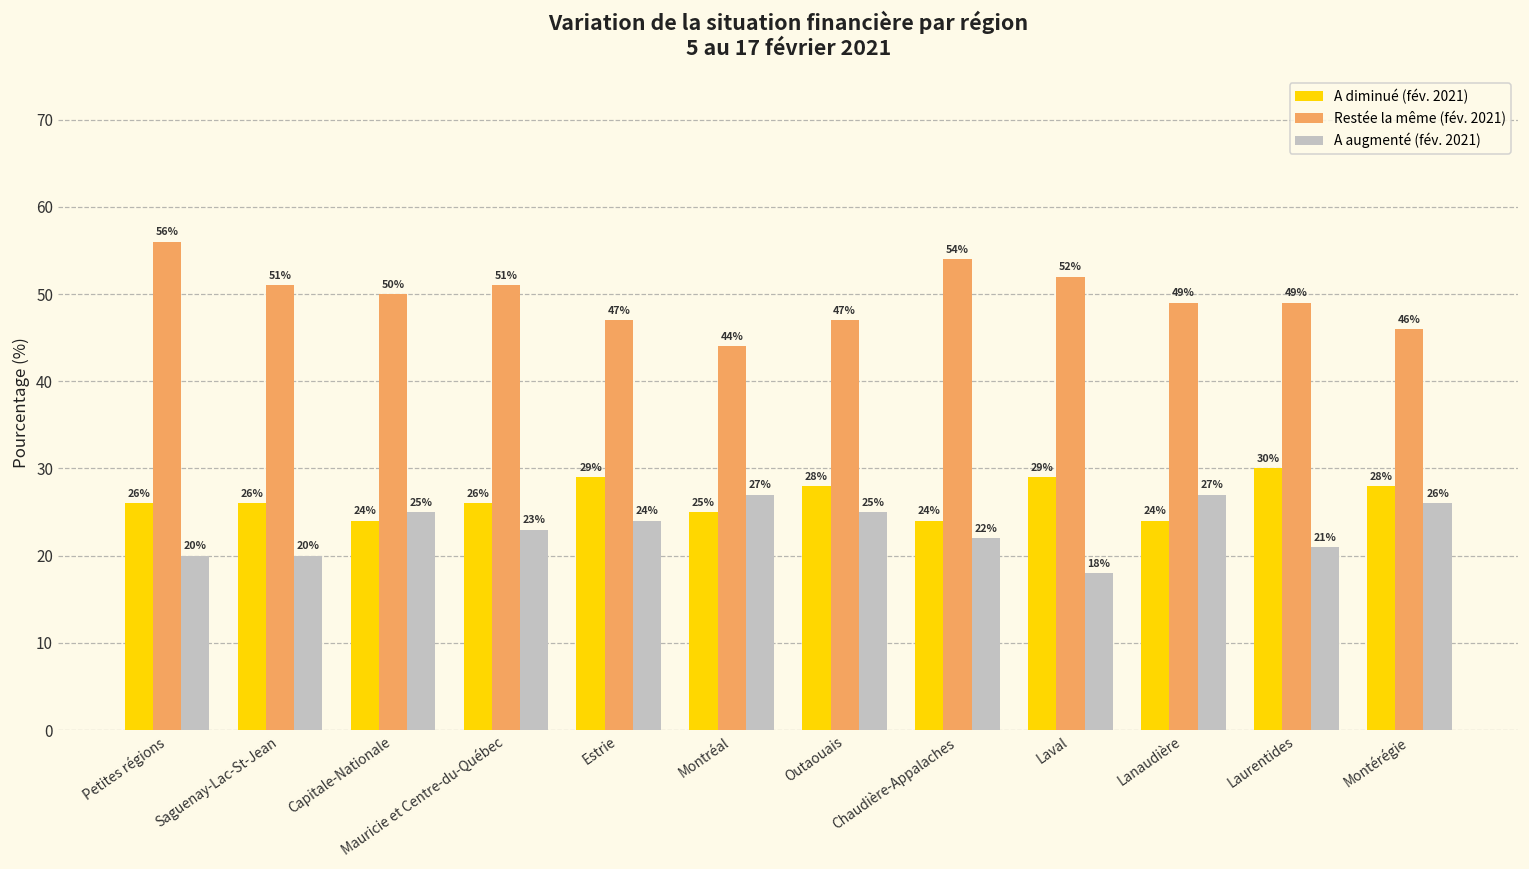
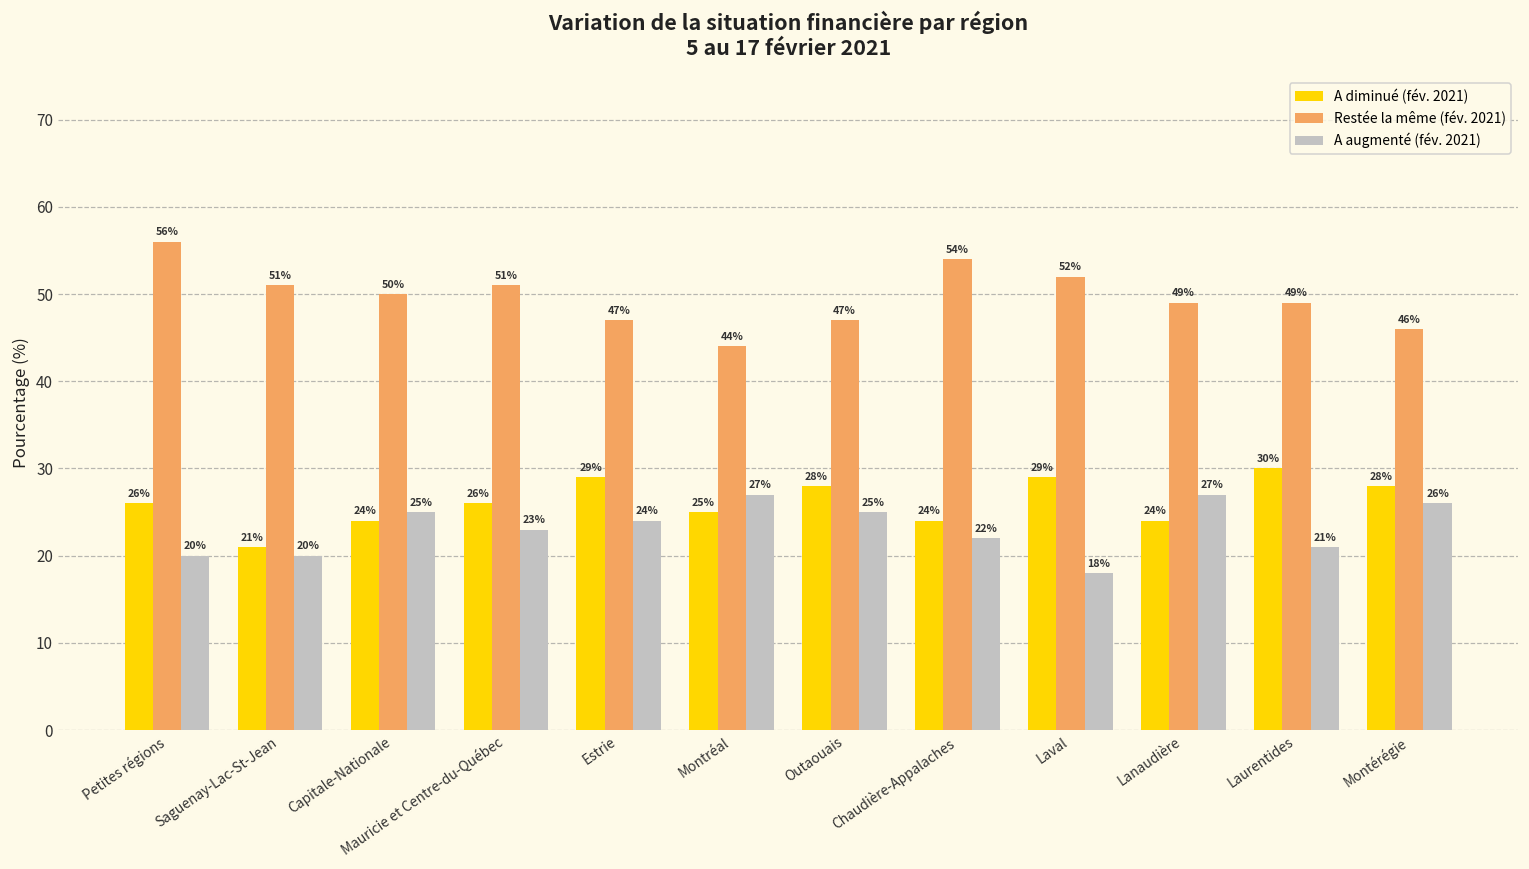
A diminué (fév. 2021), Saguenay-Lac-St-Jean: 26% -> 21%
